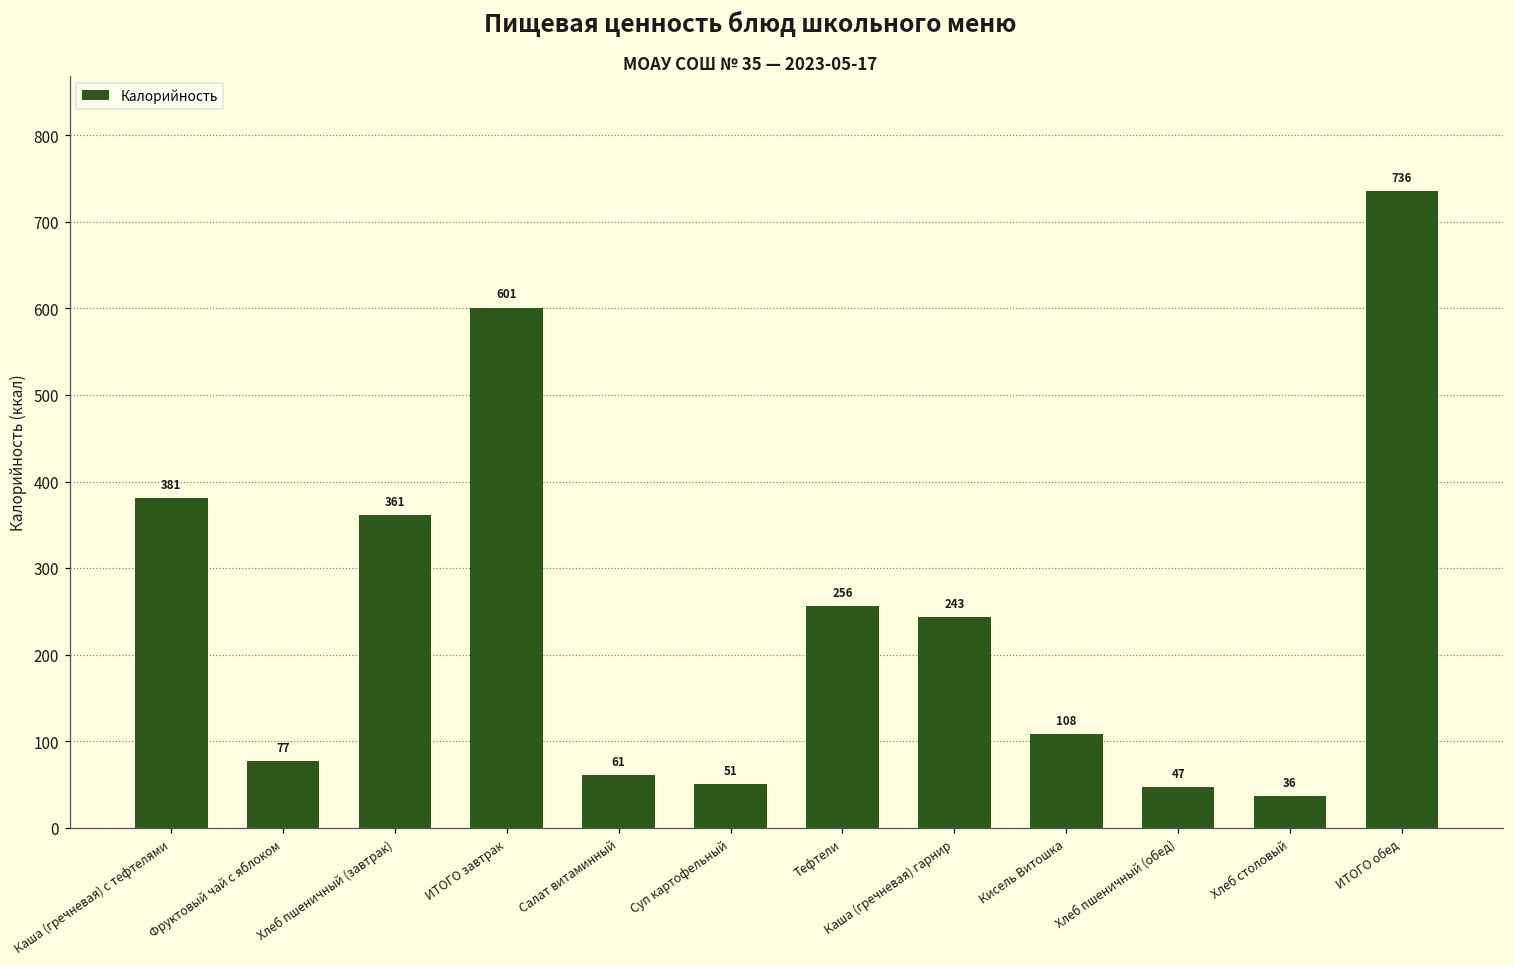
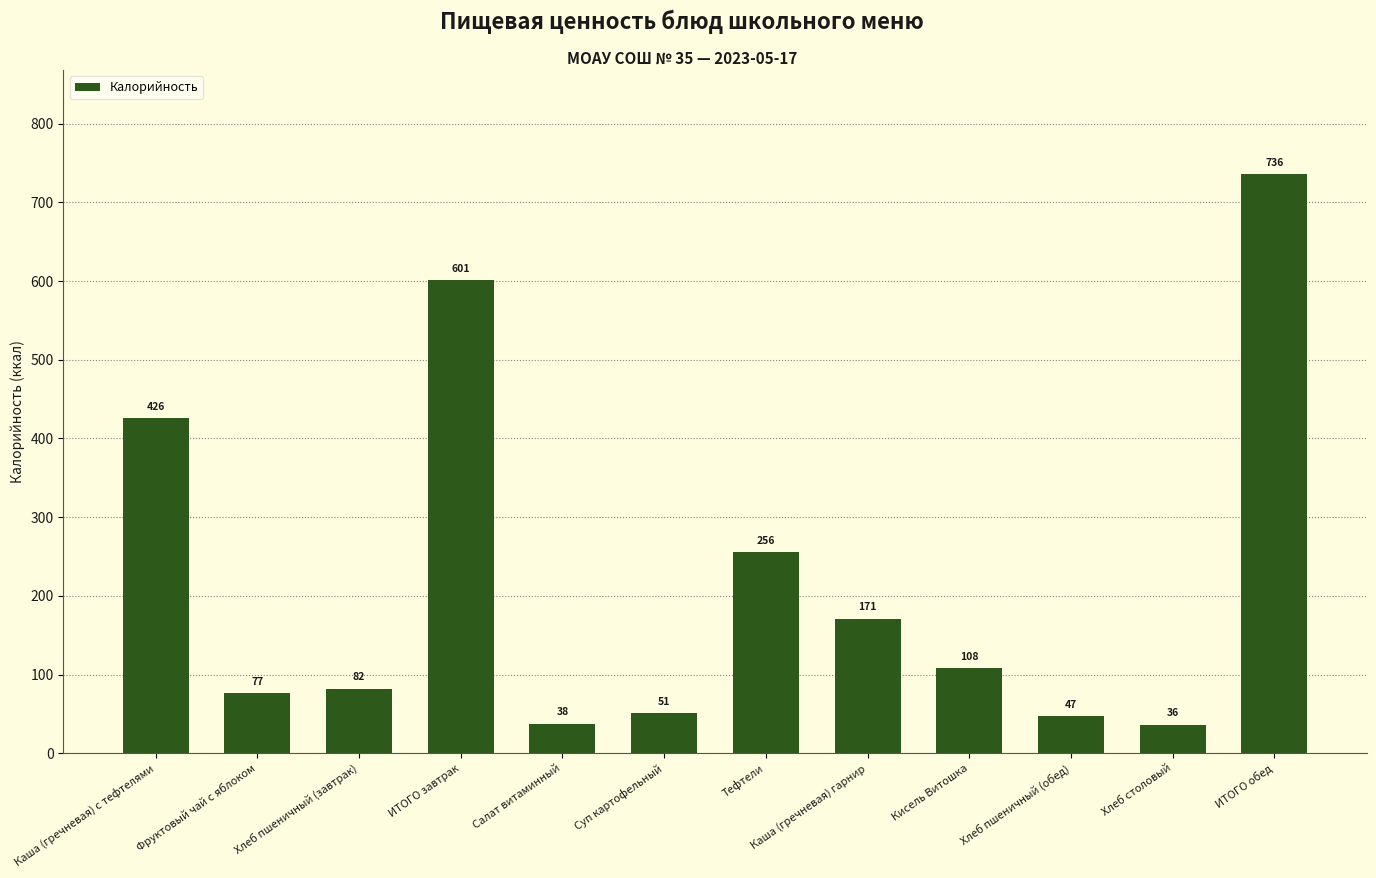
Каша (гречневая) с тефтелями: 381 -> 426
Хлеб пшеничный (завтрак): 361 -> 82
Салат витаминный: 61 -> 38
Каша (гречневая) гарнир: 243 -> 171
